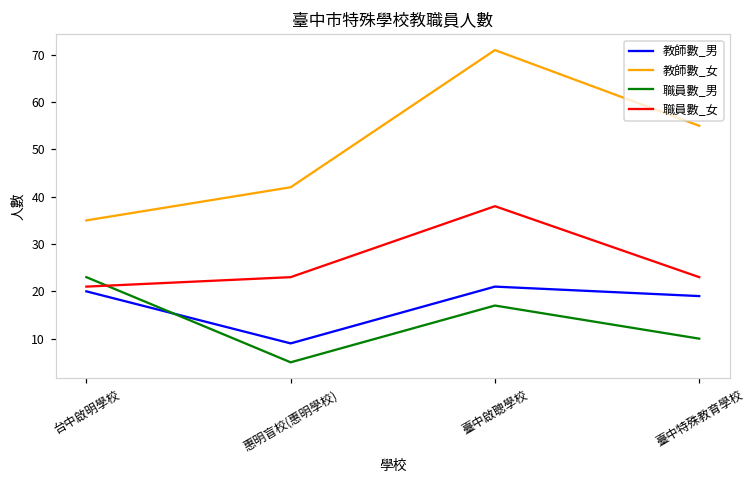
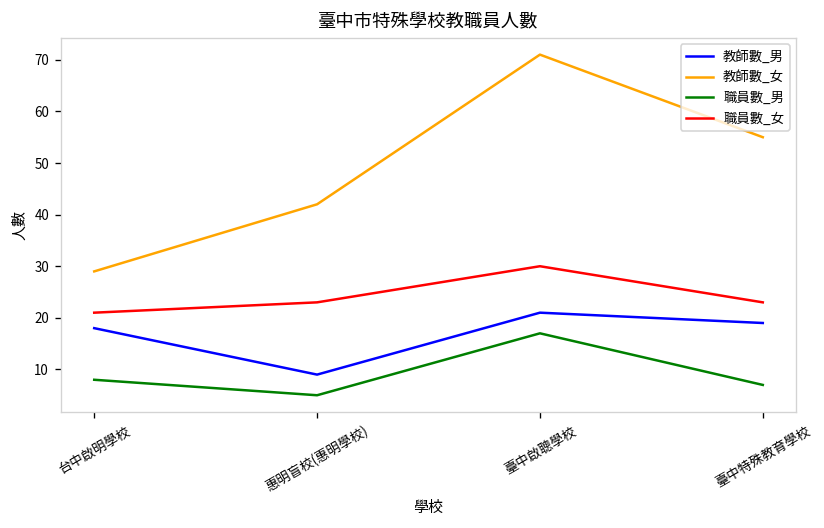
教師數_男, 台中啟明學校: 20 -> 18
教師數_女, 台中啟明學校: 35 -> 29
職員數_男, 台中啟明學校: 23 -> 8
職員數_女, 臺中啟聰學校: 38 -> 30
職員數_男, 臺中特殊教育學校: 10 -> 7
